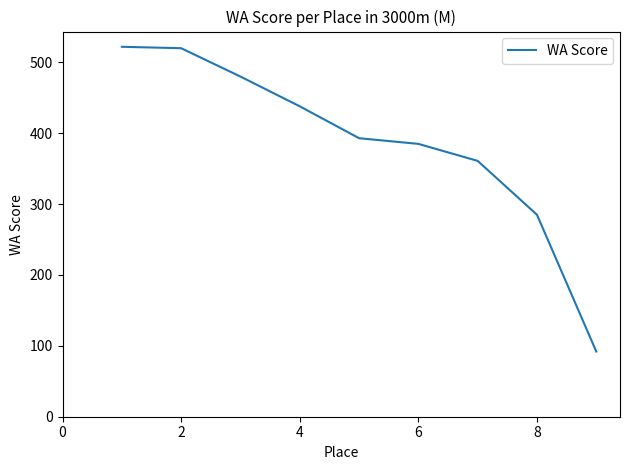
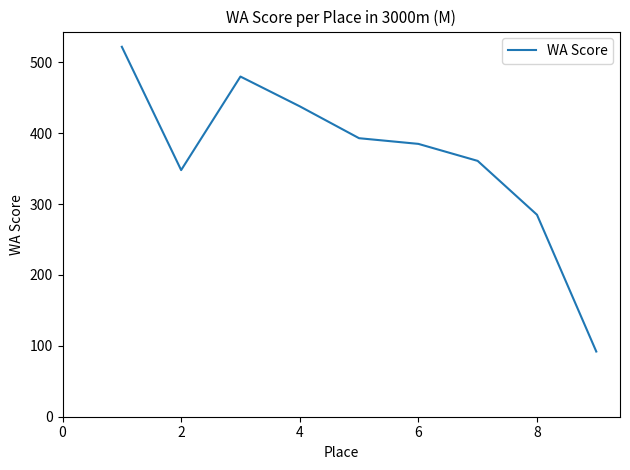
2: 520 -> 350
